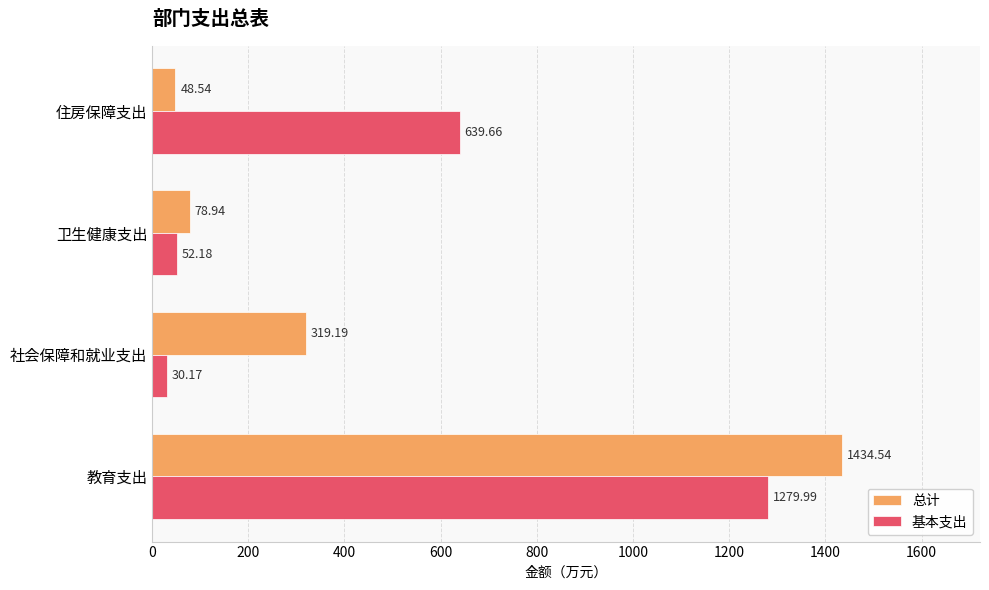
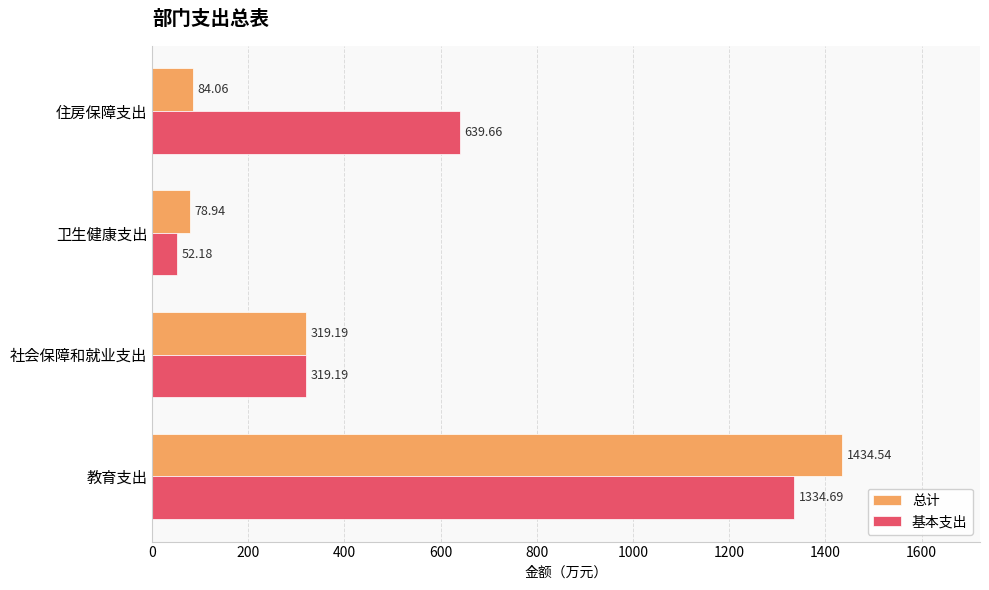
总计, 住房保障支出: 48.54 -> 84.06
基本支出, 社会保障和就业支出: 30.17 -> 319.19
基本支出, 教育支出: 1279.99 -> 1334.69
